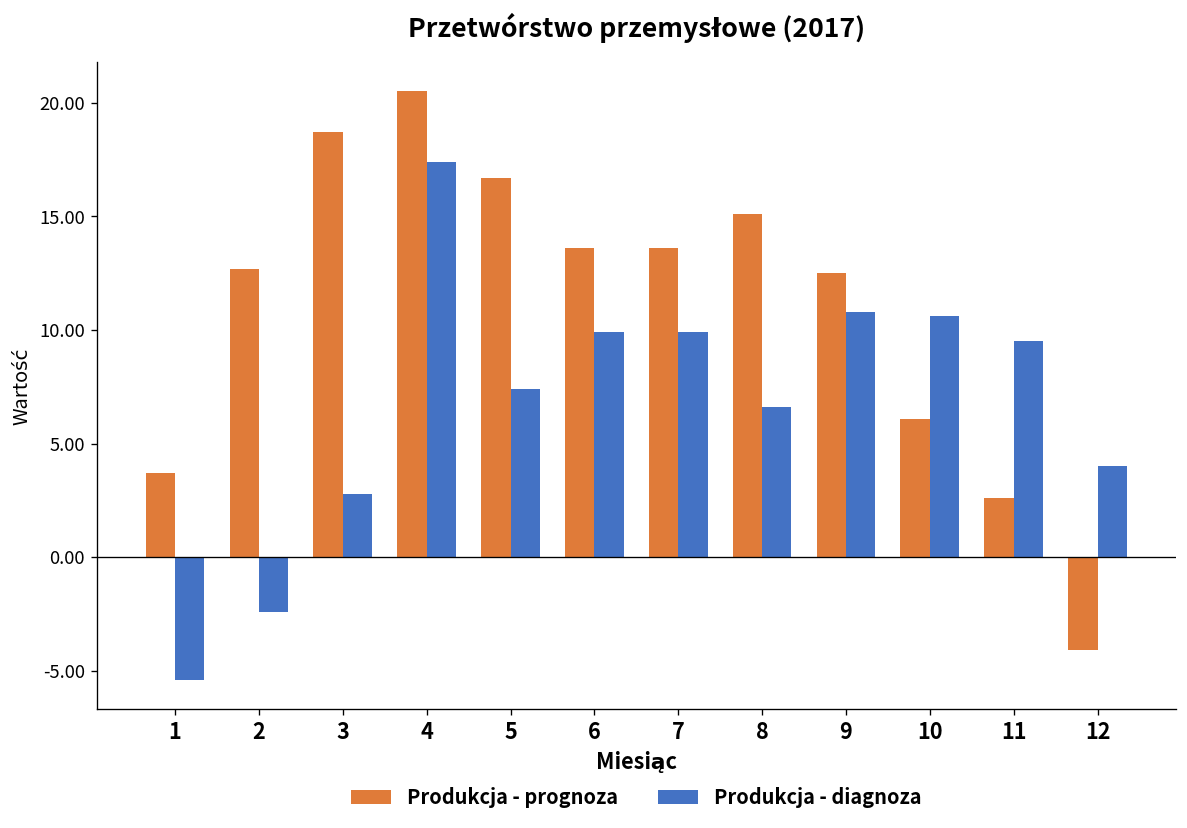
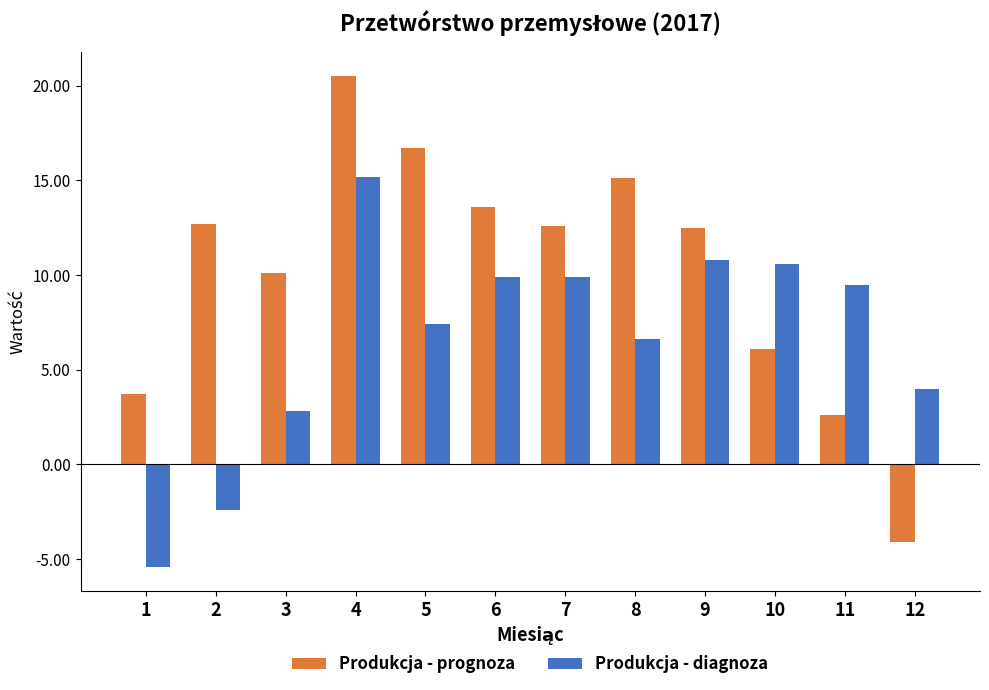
Produkcja - prognoza, 3: 18.7 -> 10.1
Produkcja - diagnoza, 4: 17.4 -> 15.2
Produkcja - prognoza, 7: 13.6 -> 12.6
